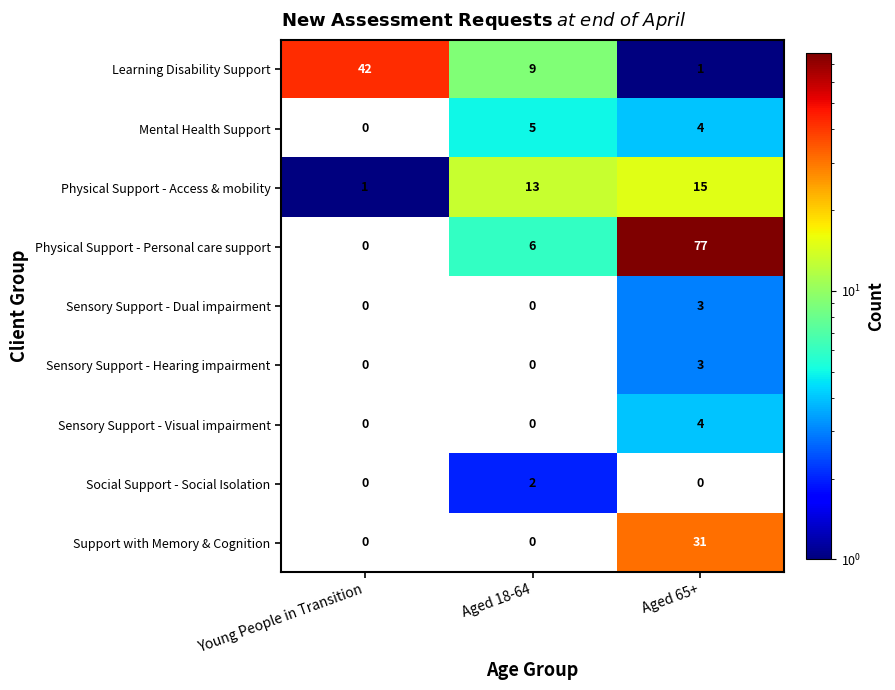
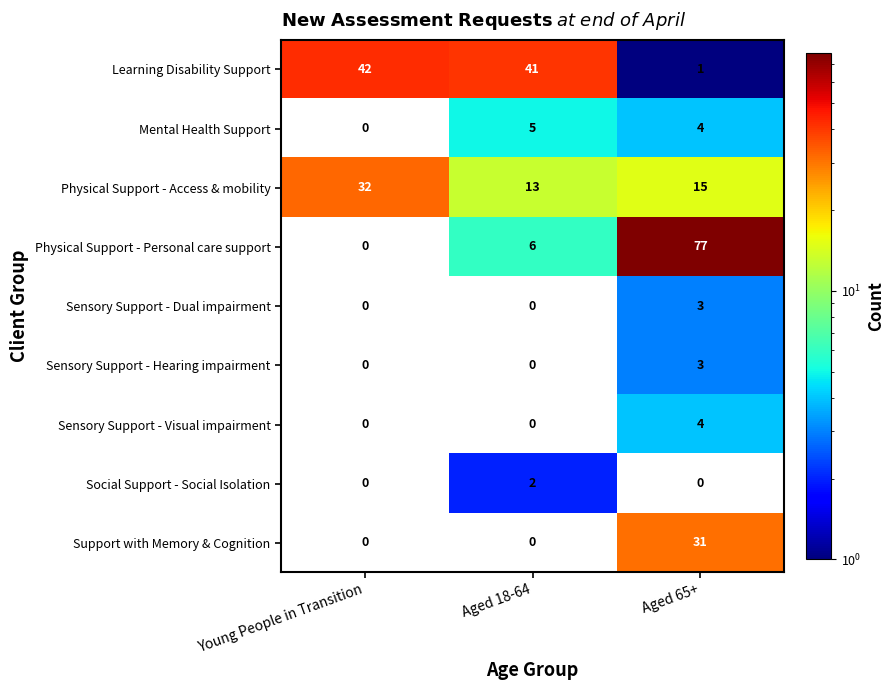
Learning Disability Support, Aged 18-64: 9 -> 41
Physical Support - Access & mobility, Young People in Transition: 1 -> 32
